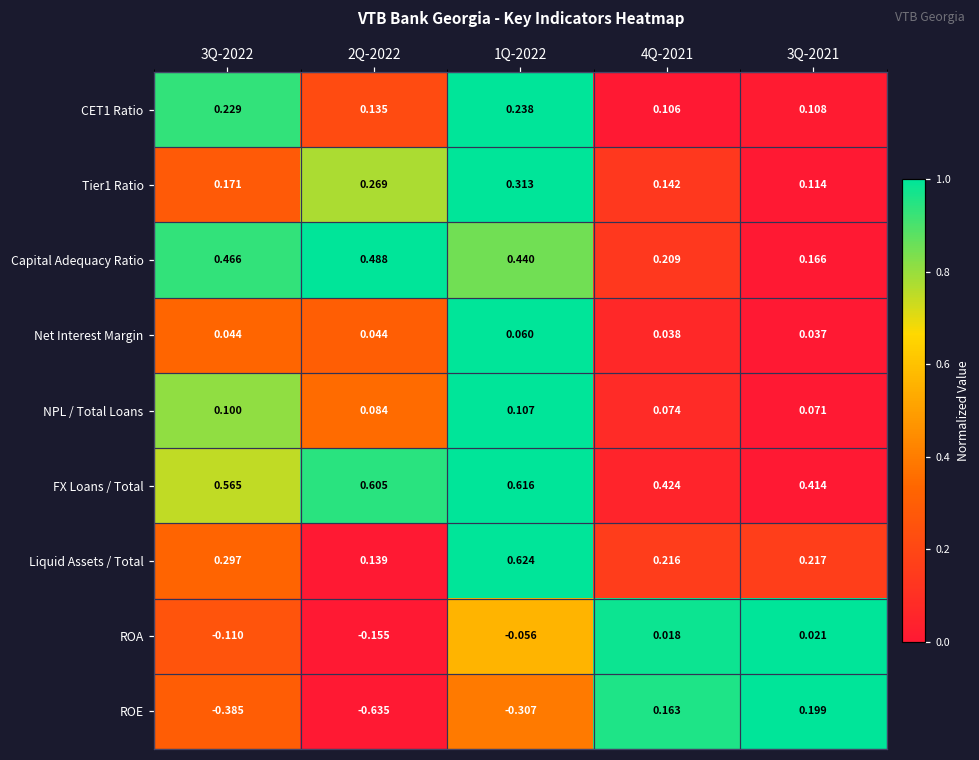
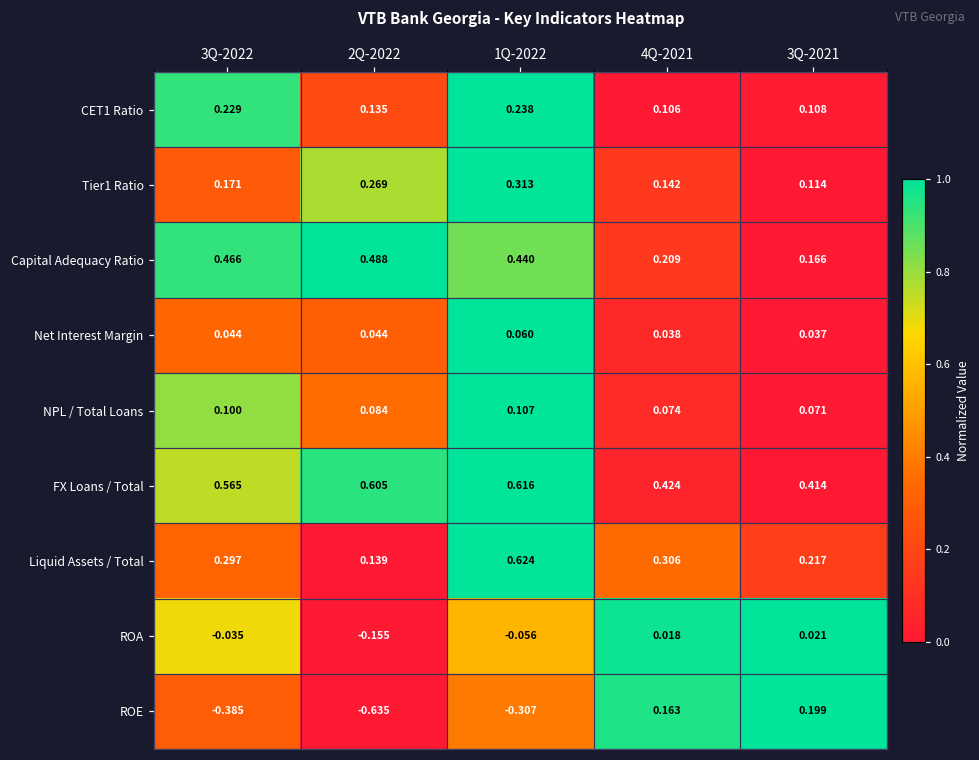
Liquid Assets / Total, 4Q-2021: 0.216 -> 0.306
ROA, 3Q-2022: -0.110 -> -0.035
